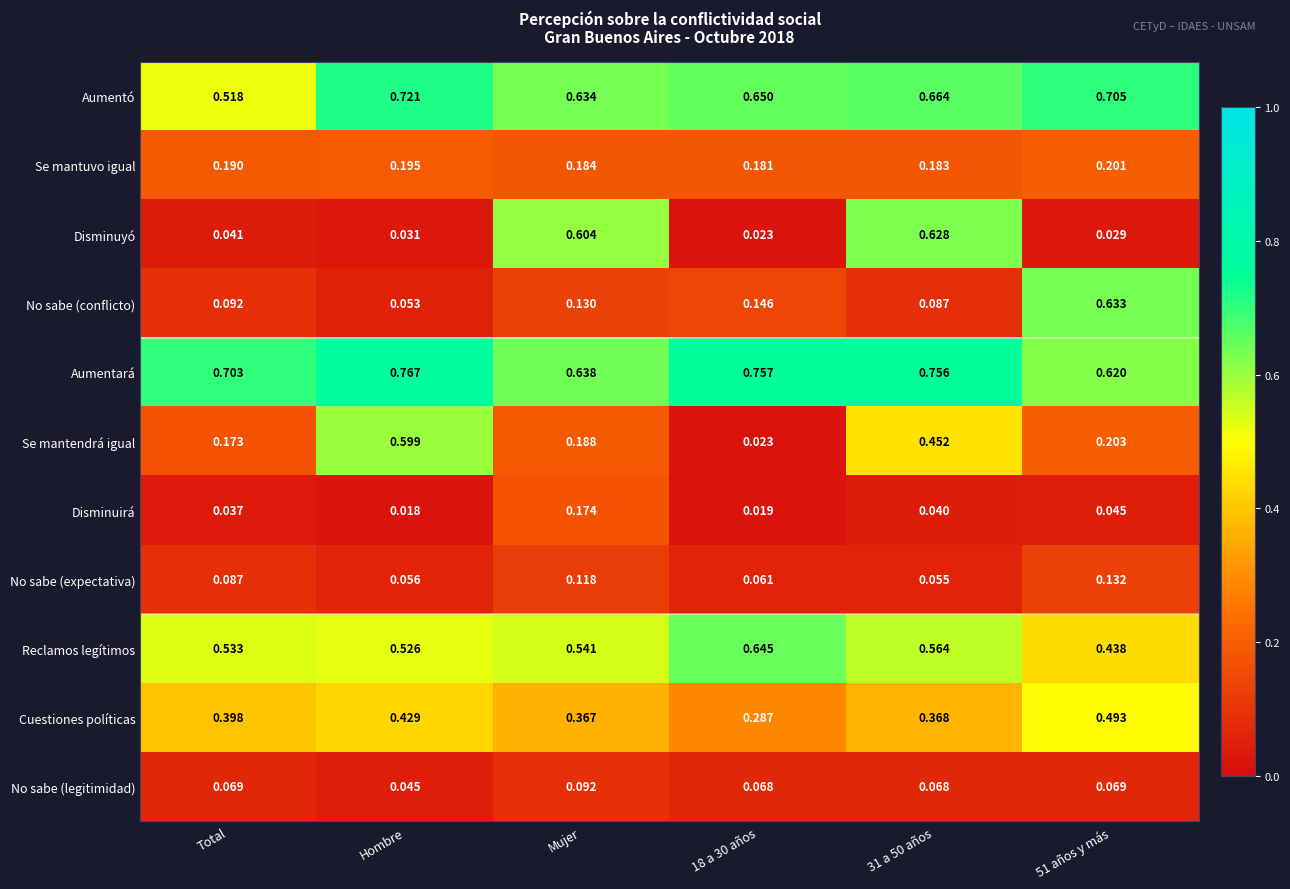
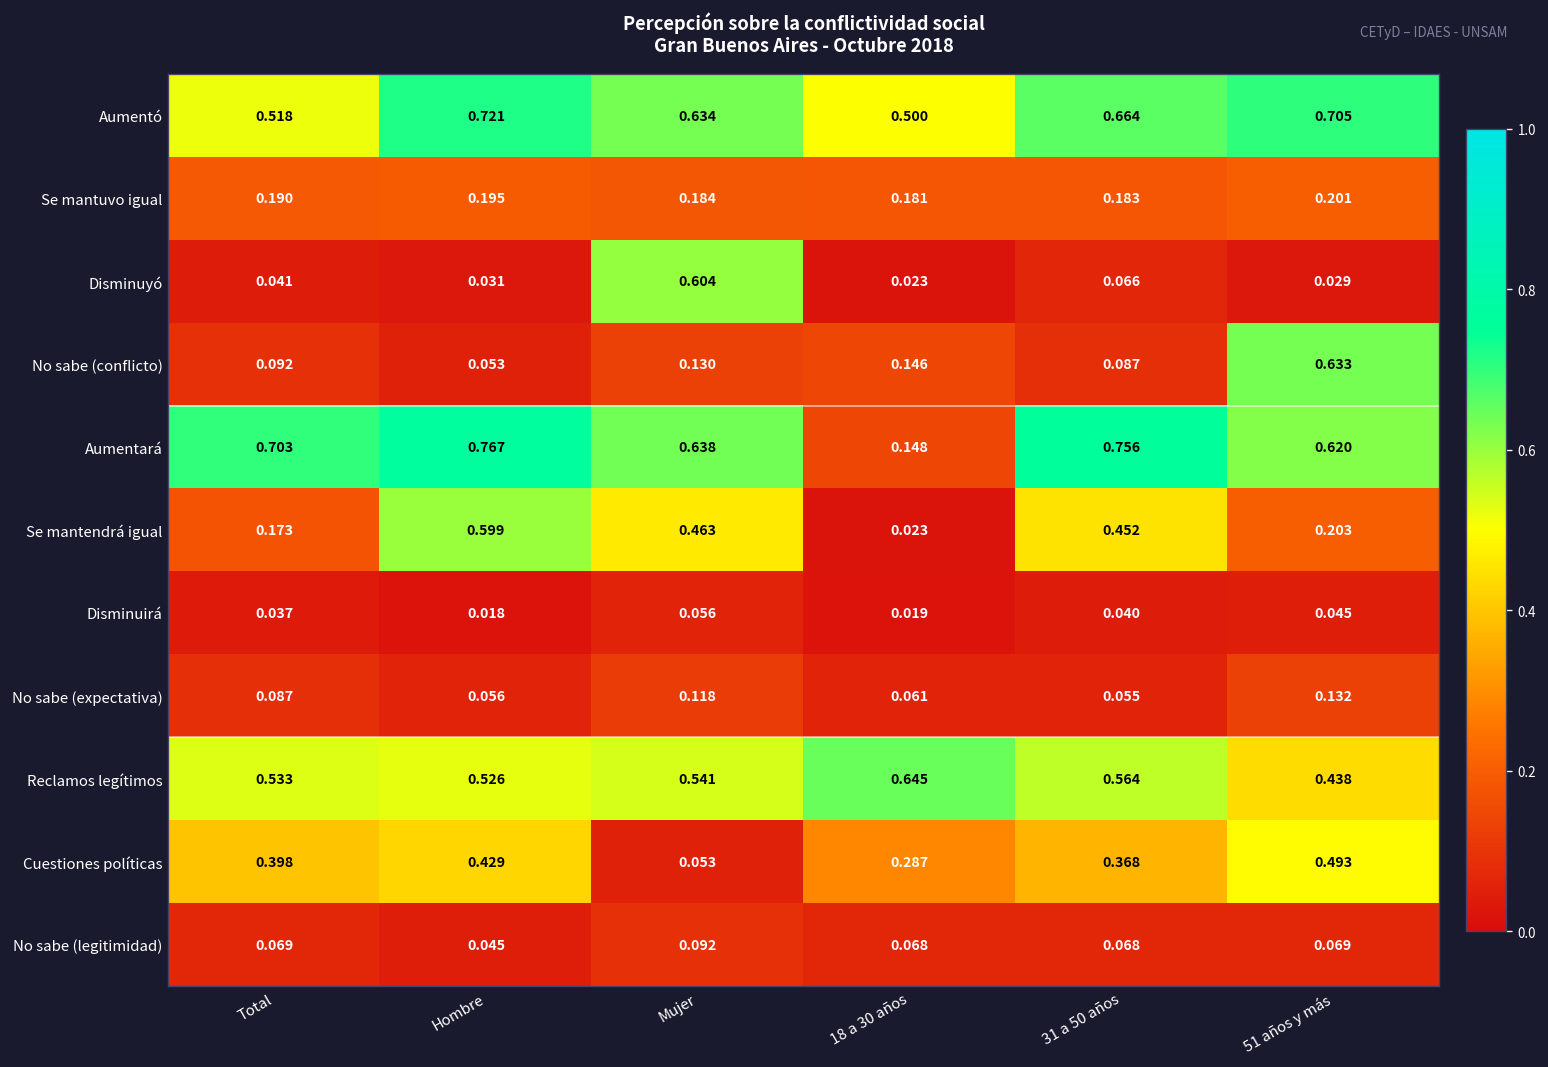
Aumentó, 18 a 30 años: 0.650 -> 0.500
Disminuyó, 31 a 50 años: 0.628 -> 0.066
Aumentará, 18 a 30 años: 0.757 -> 0.148
Se mantendrá igual, Mujer: 0.188 -> 0.463
Disminuirá, Mujer: 0.174 -> 0.056
Cuestiones políticas, Mujer: 0.367 -> 0.053
